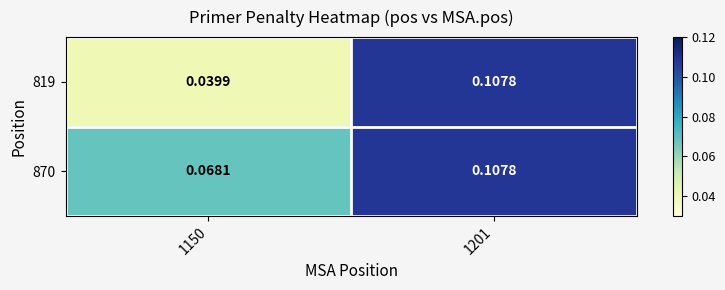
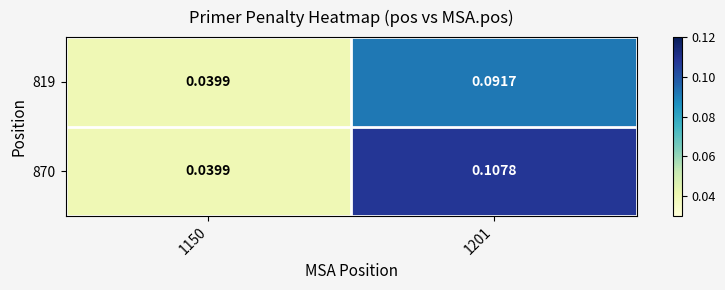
819, 1201: 0.1078 -> 0.0917
870, 1150: 0.0681 -> 0.0399
